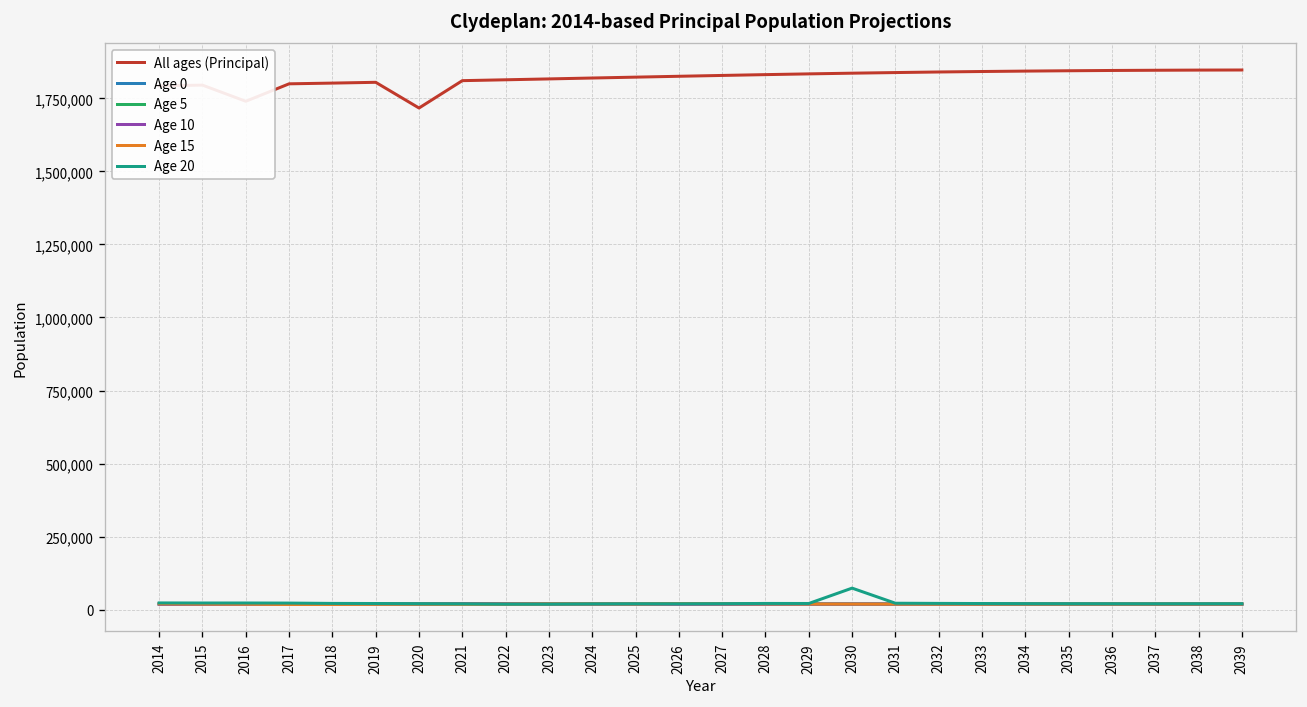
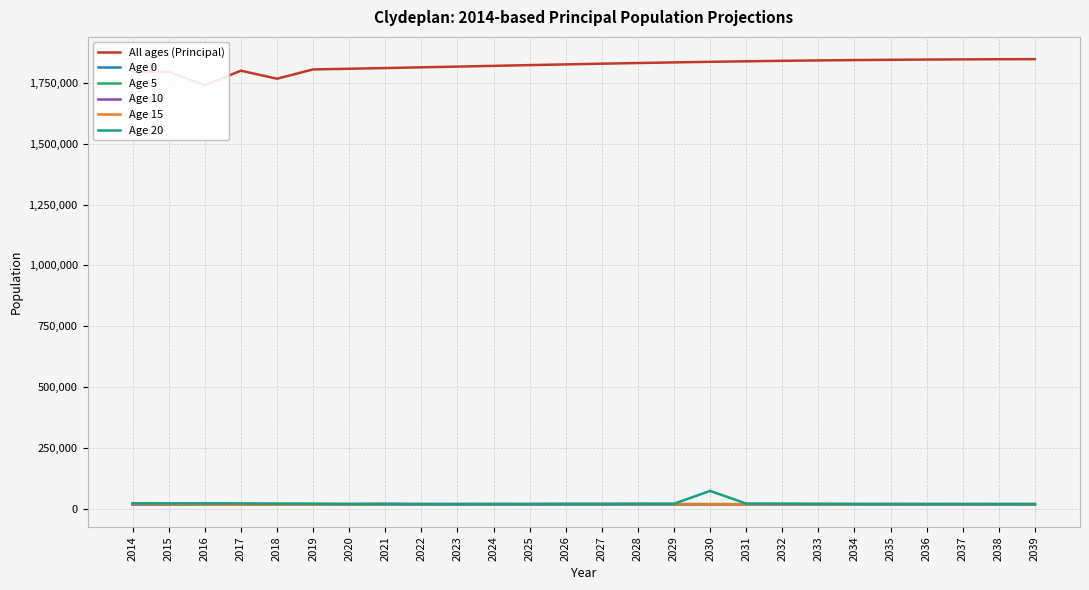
All ages (Principal), 2018: 1,800,000 -> 1,770,000
All ages (Principal), 2020: 1,720,000 -> 1,810,000
